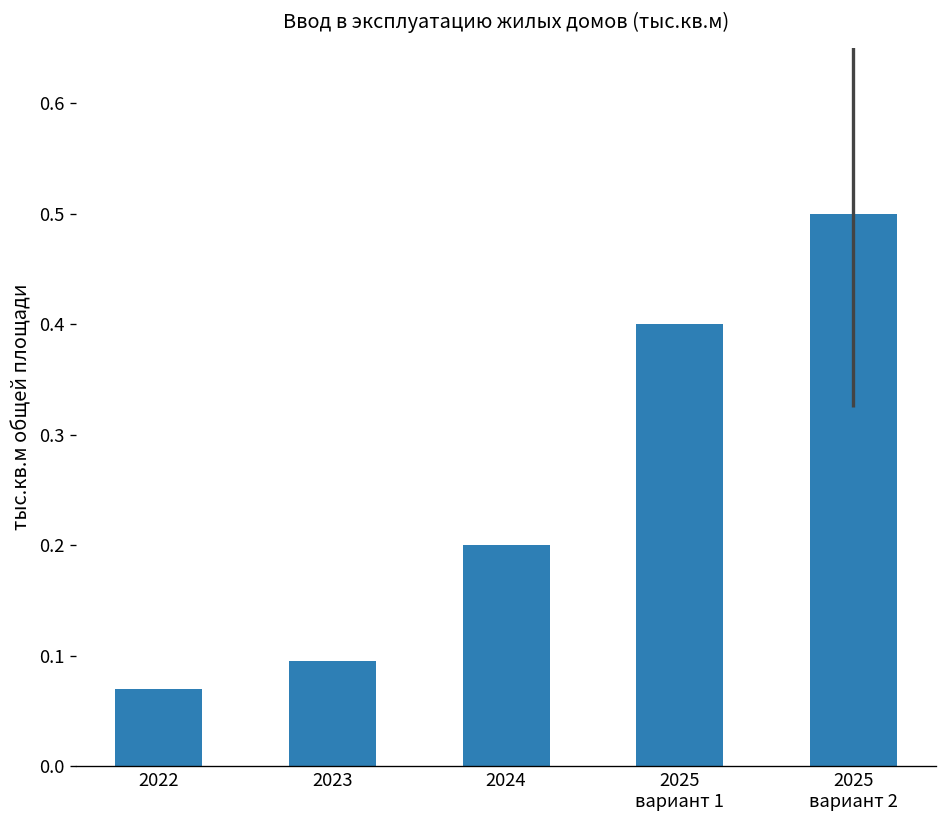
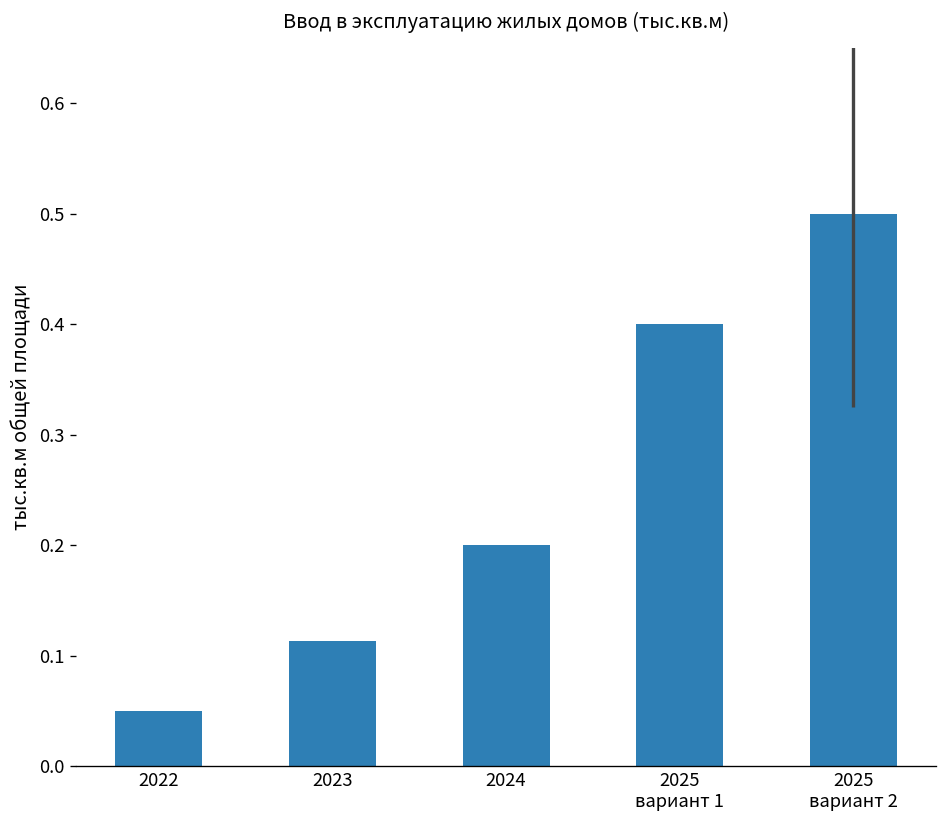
2022: 0.07 -> 0.05
2023: 0.10 -> 0.11
